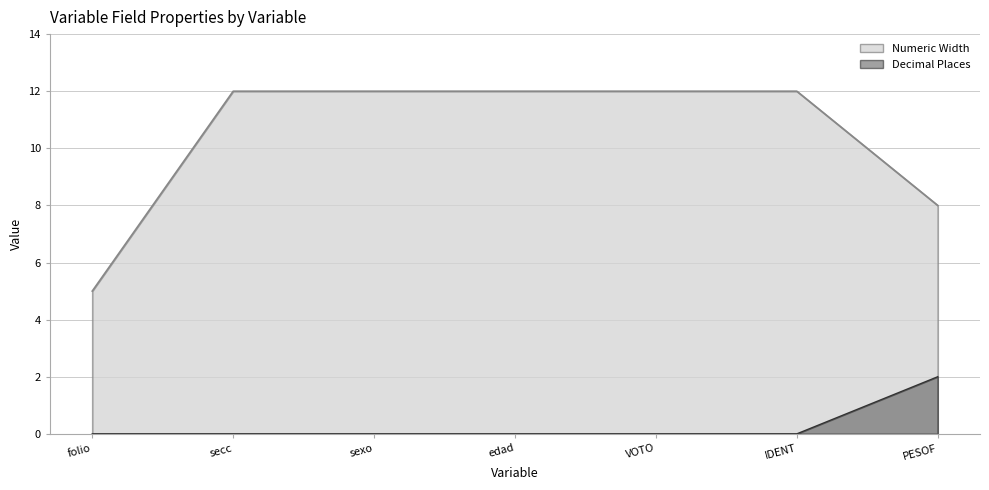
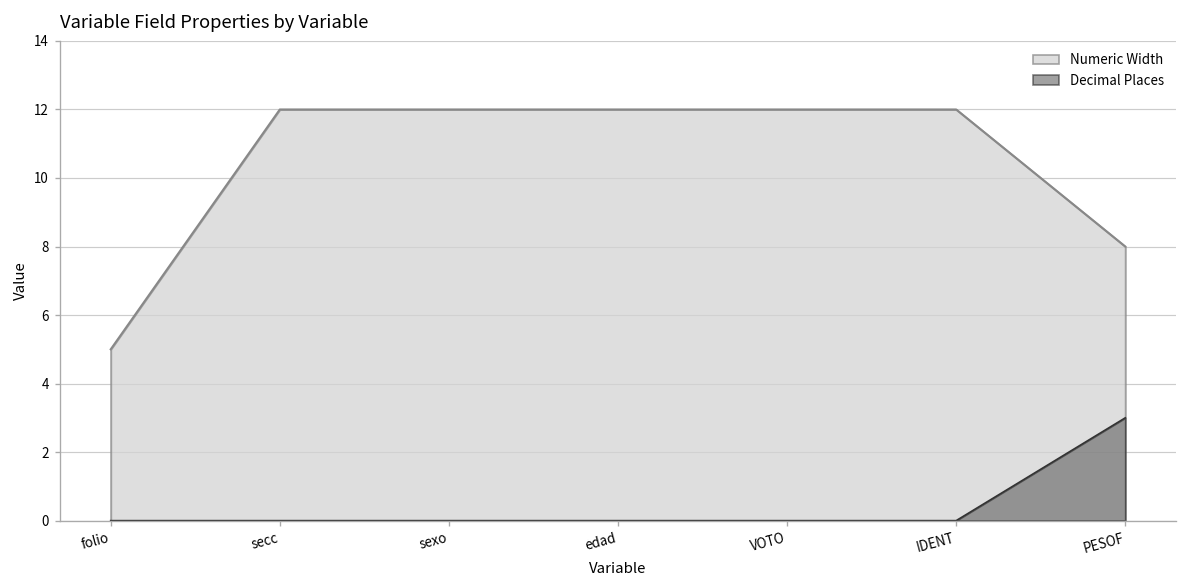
Decimal Places, PESOF: 2 -> 3
